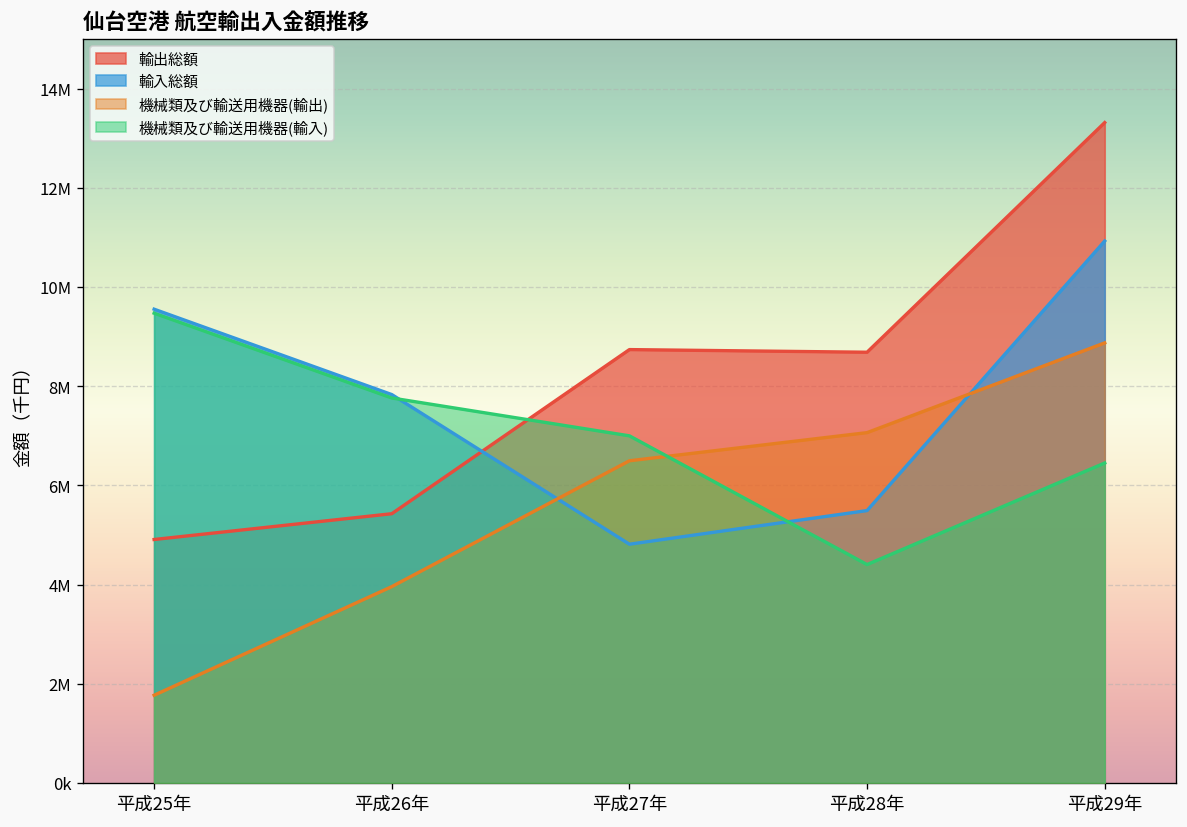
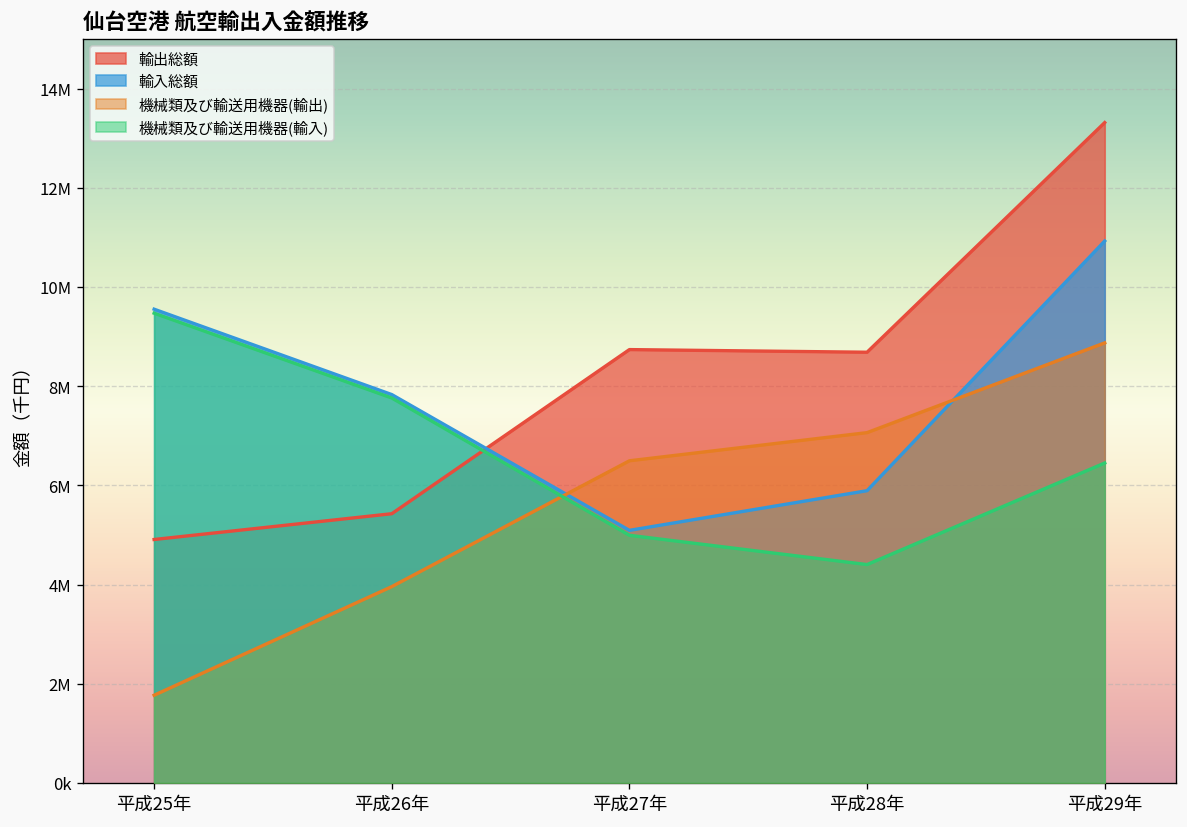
輸入総額, 平成27年: 4800000 -> 5100000
機械類及び輸送用機器(輸入), 平成27年: 7000000 -> 5000000
輸入総額, 平成28年: 5500000 -> 5900000
